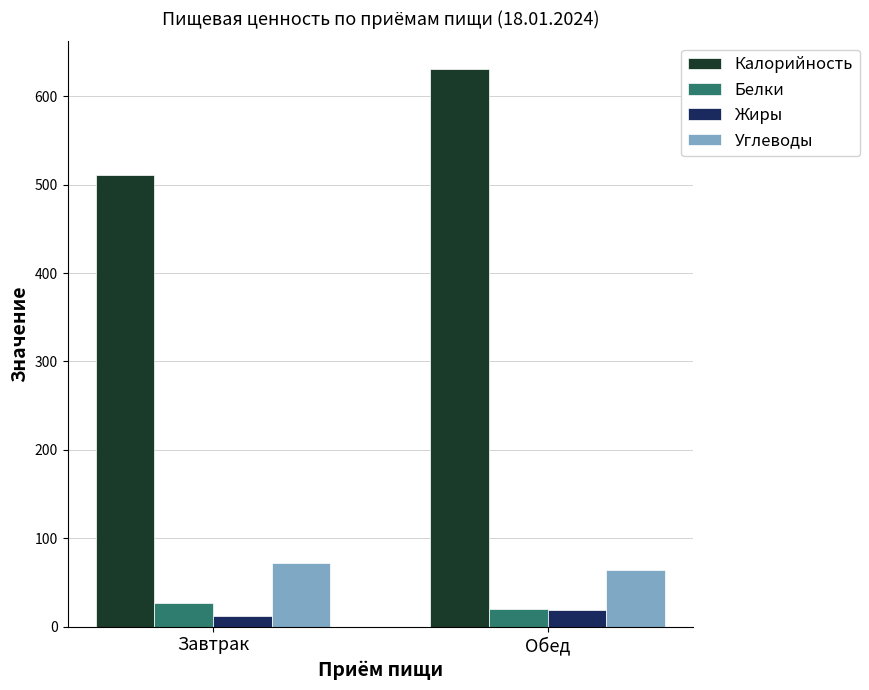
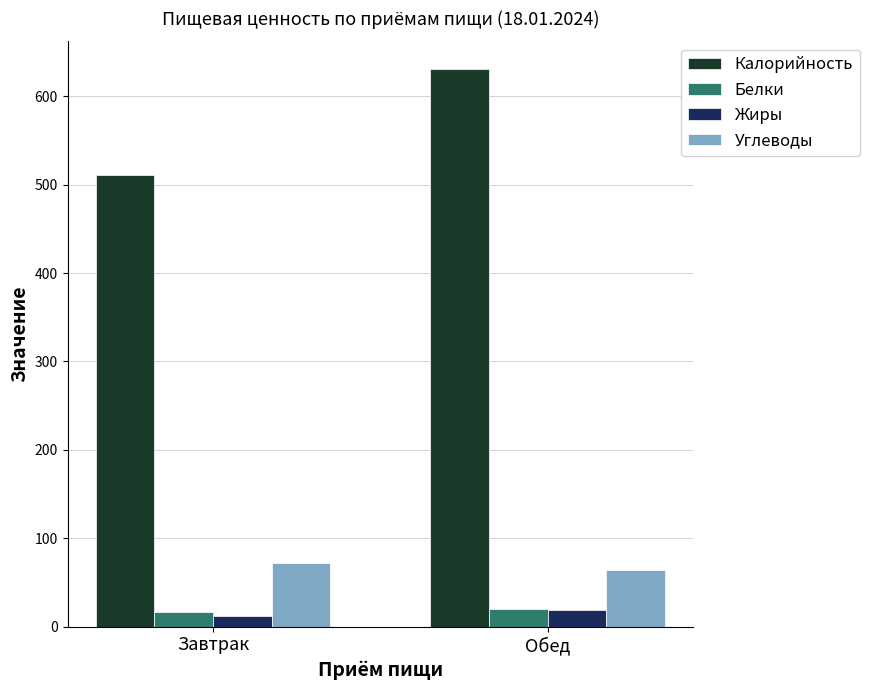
Белки, Завтрак: 30 -> 20
